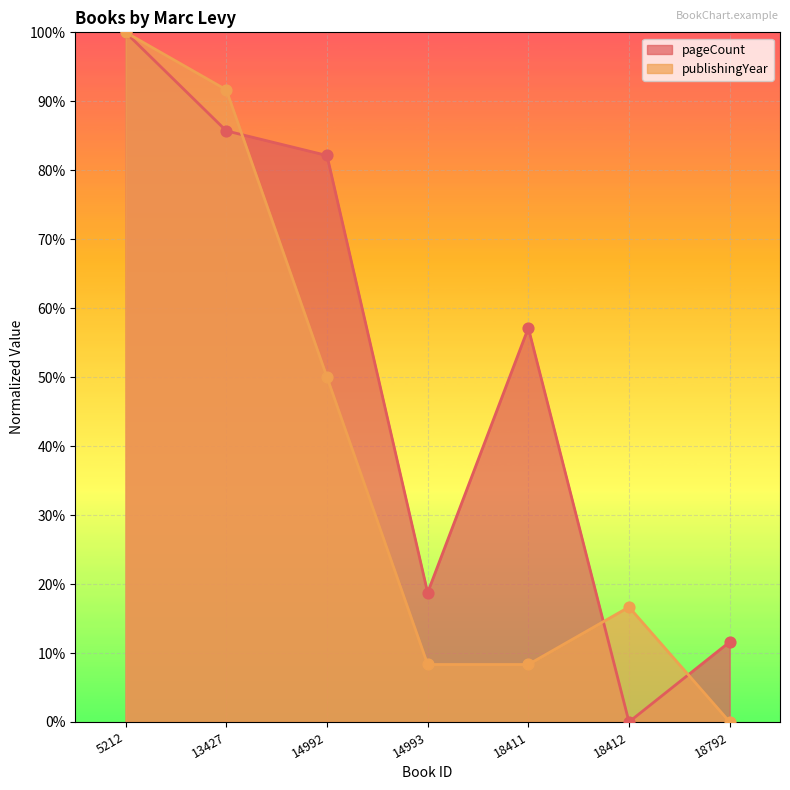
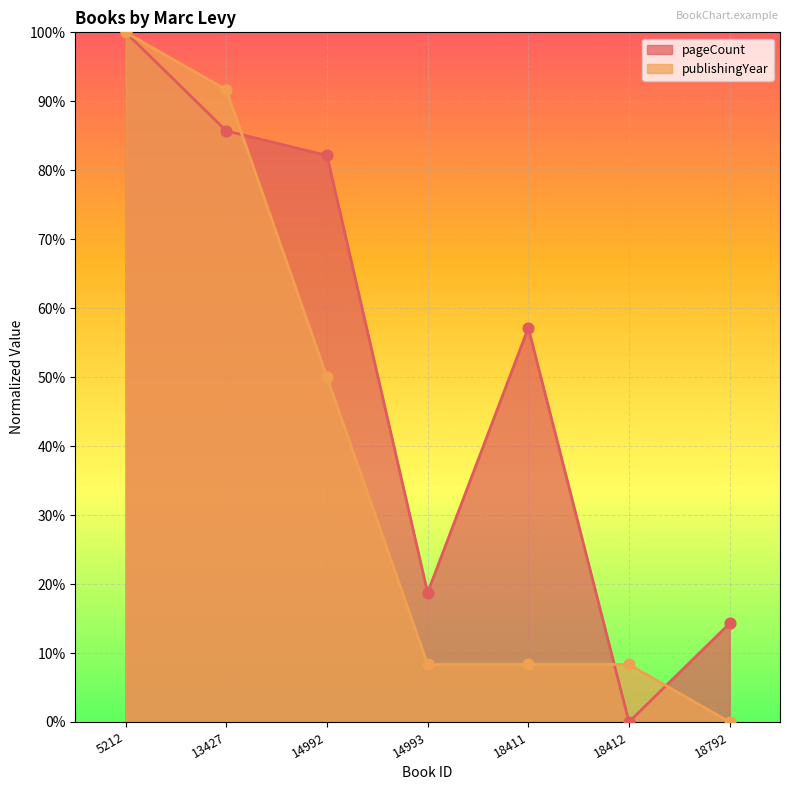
publishingYear, 18412: 17% -> 8%
pageCount, 18792: 12% -> 14%
